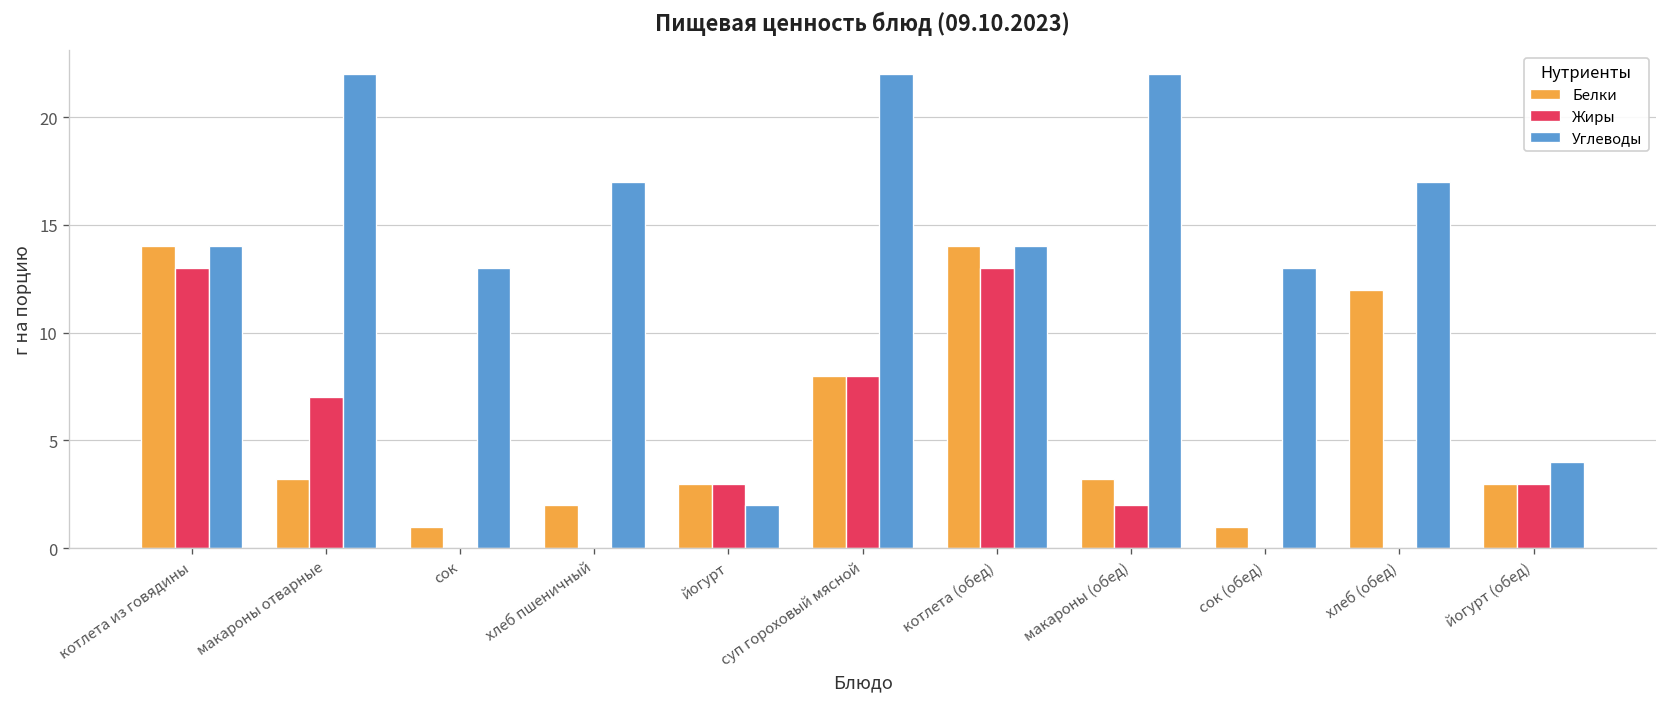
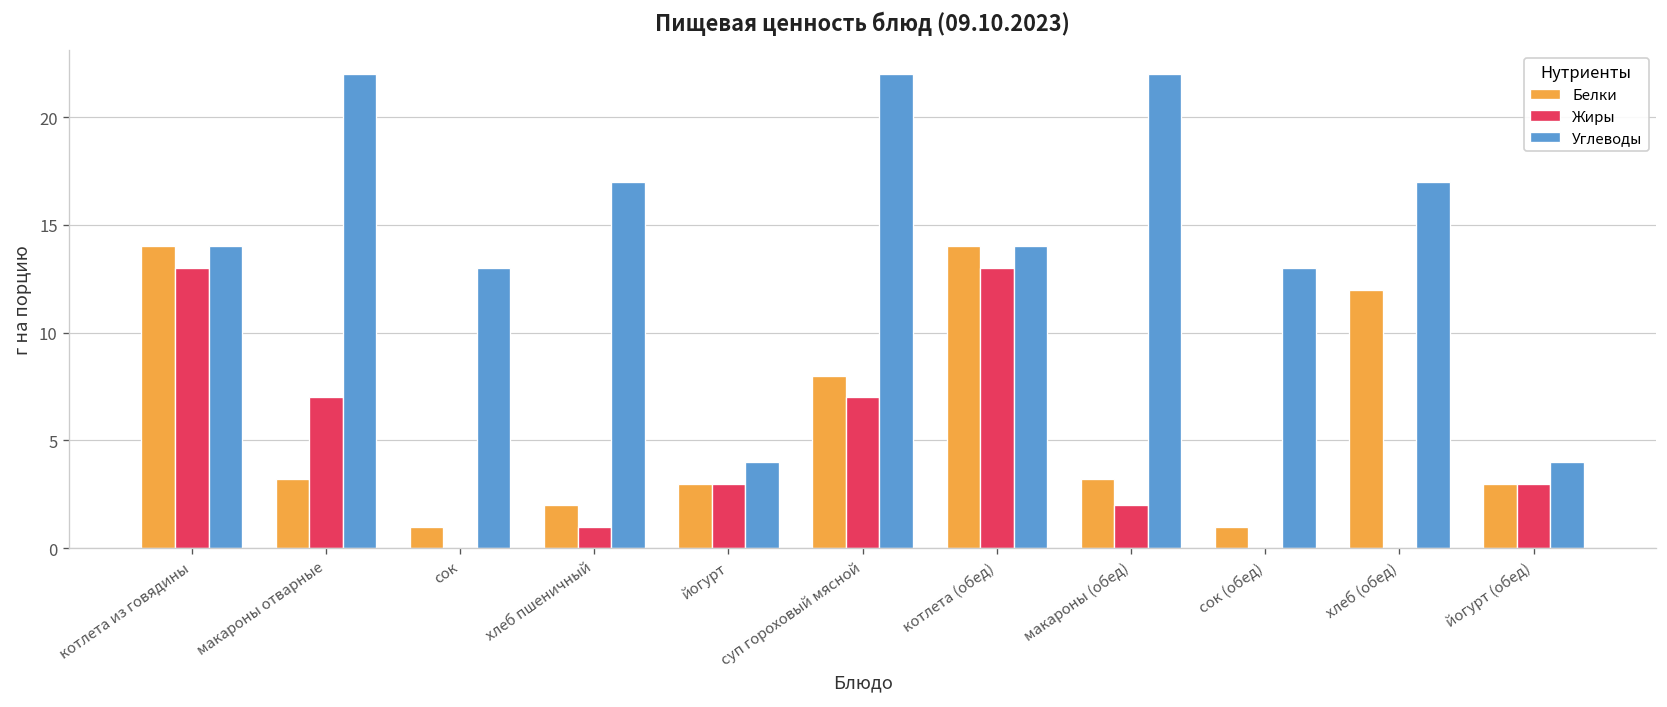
Жиры, хлеб пшеничный: 0 -> 1
Углеводы, йогурт: 2 -> 4
Жиры, суп гороховый мясной: 8 -> 7
